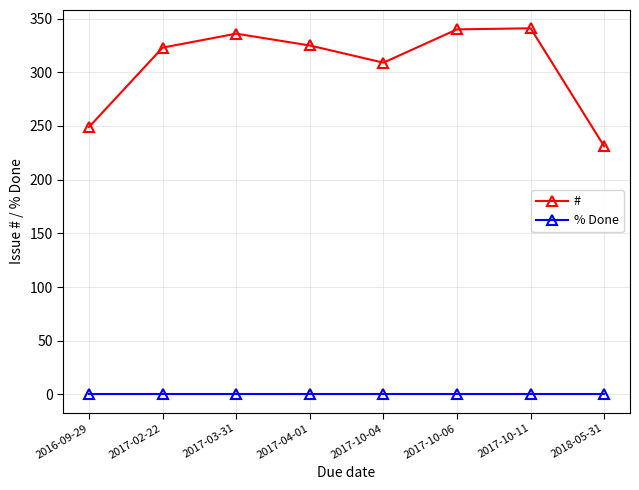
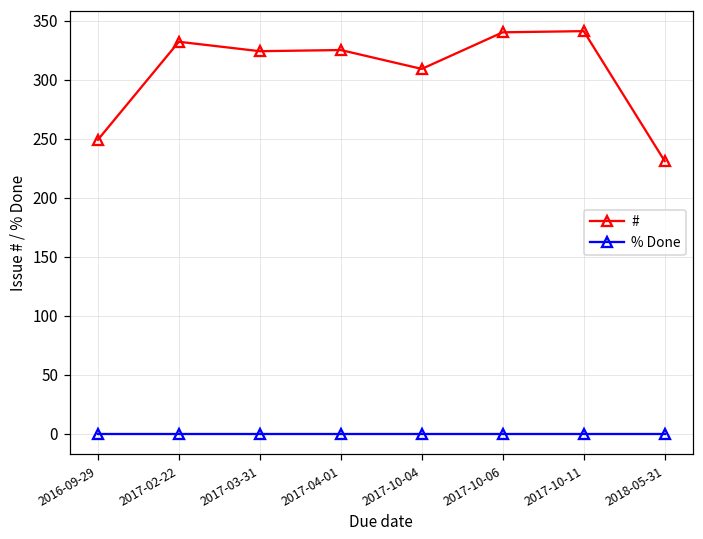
#, 2017-02-22: 323 -> 332
#, 2017-03-31: 336 -> 324
